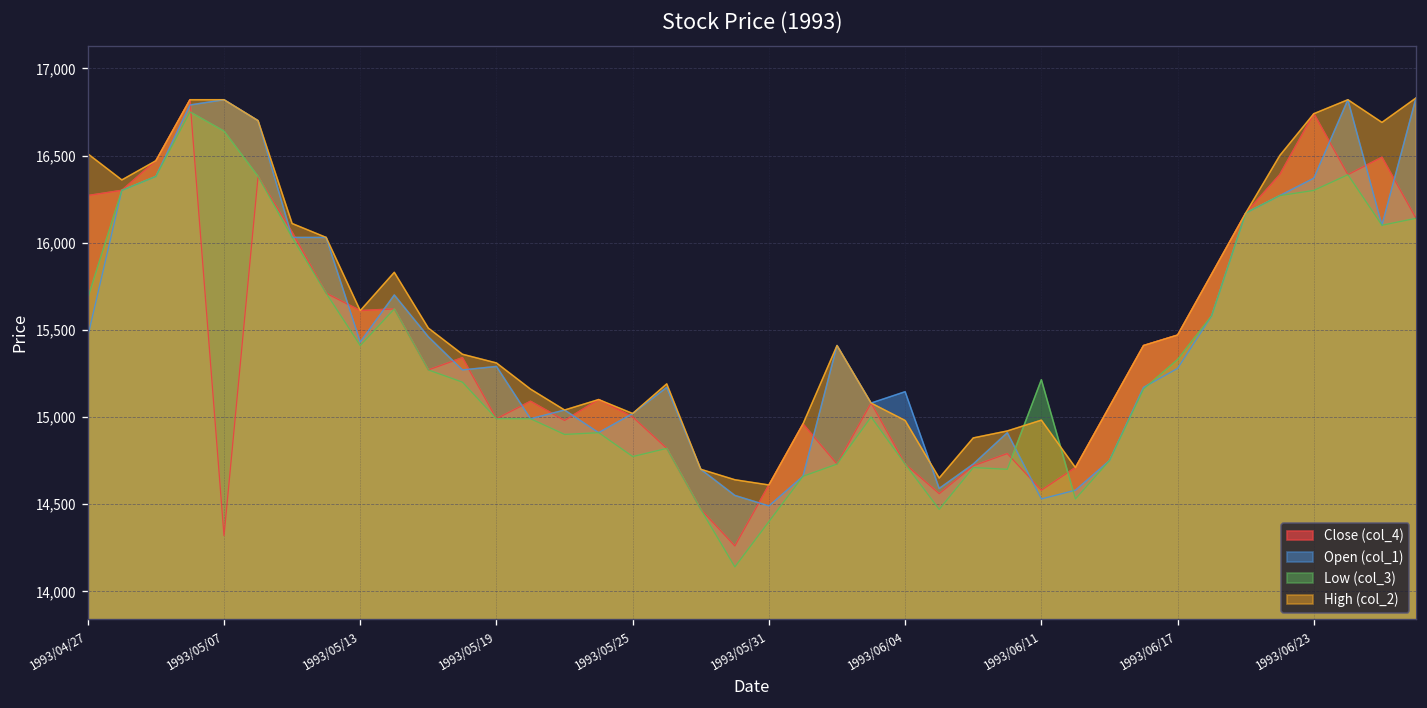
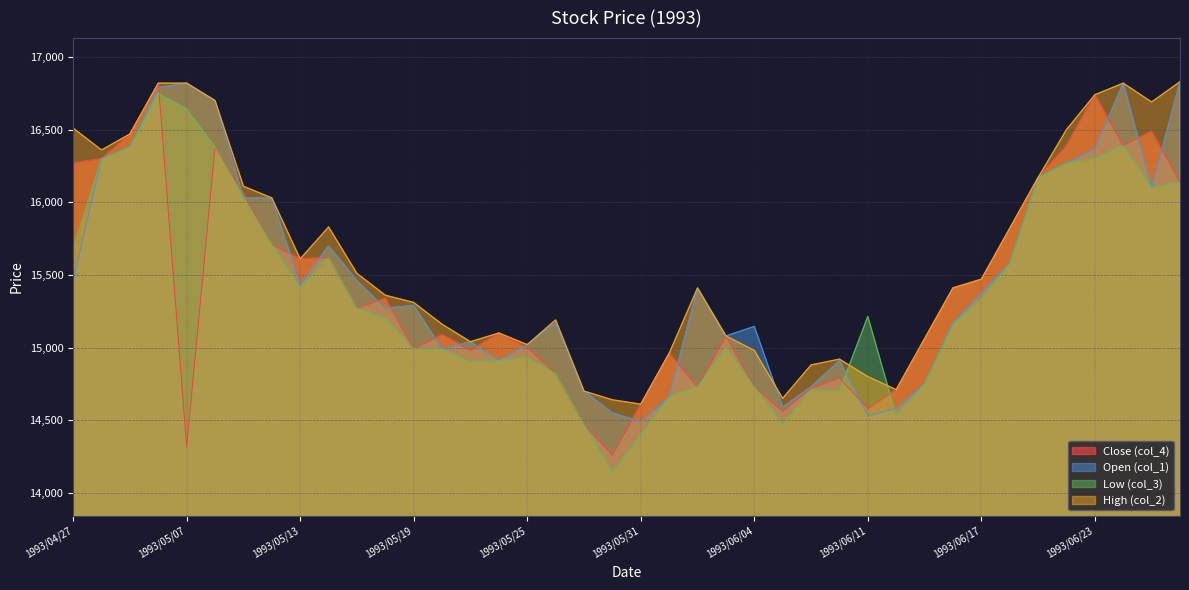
Low (col_3), 1993/05/25: 14,770 -> 14,930
High (col_2), 1993/06/11: 14,980 -> 14,800
Open (col_1), 1993/06/17: 15,280 -> 15,380
